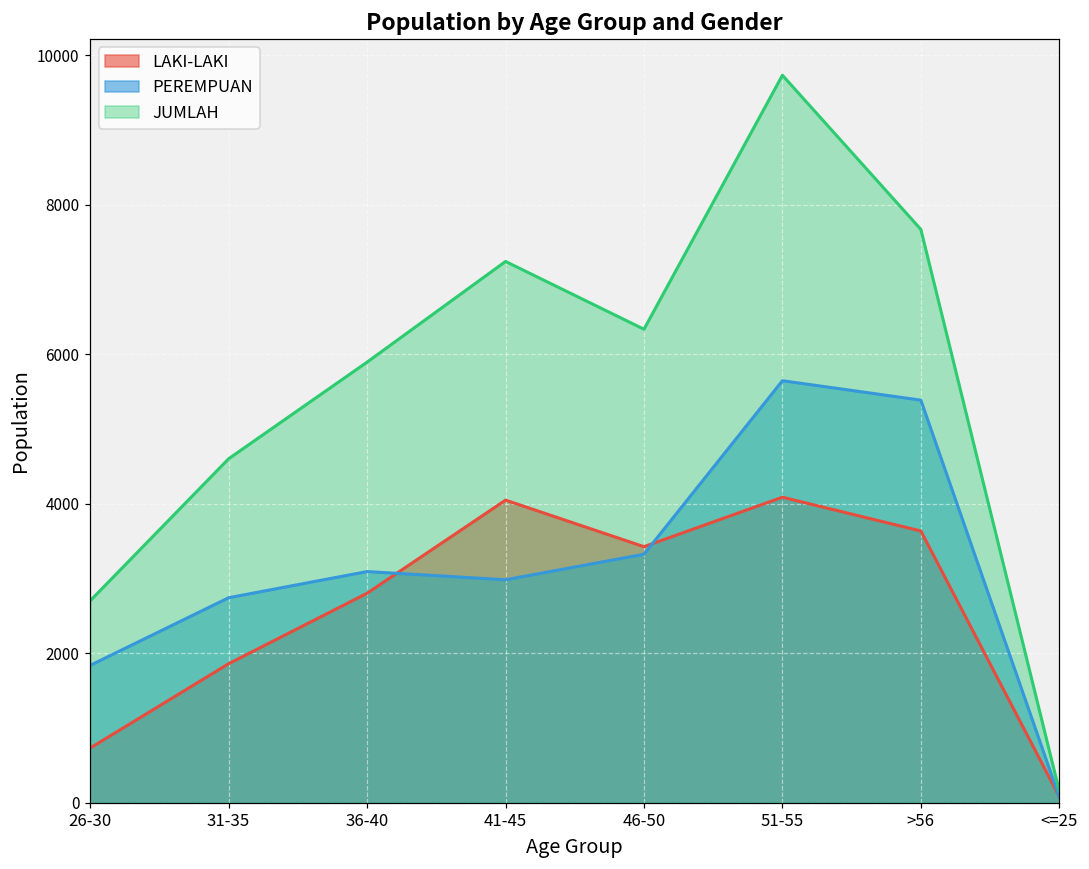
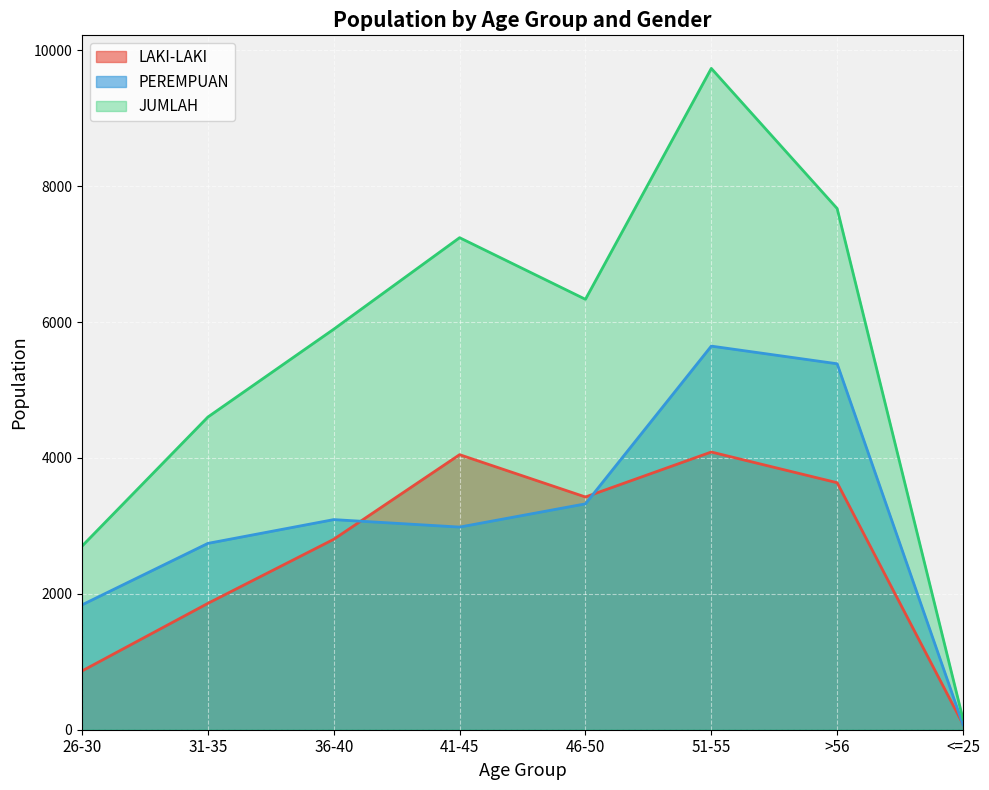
LAKI-LAKI, 26-30: 700 -> 900
